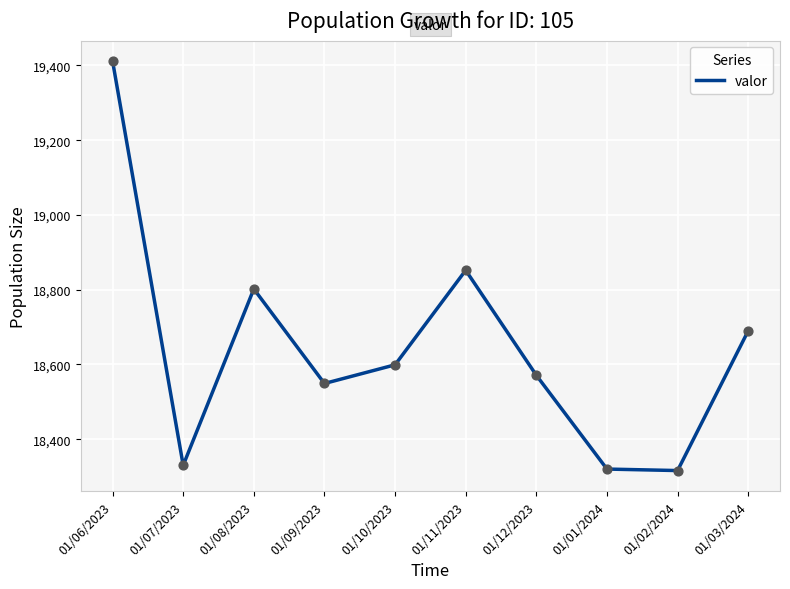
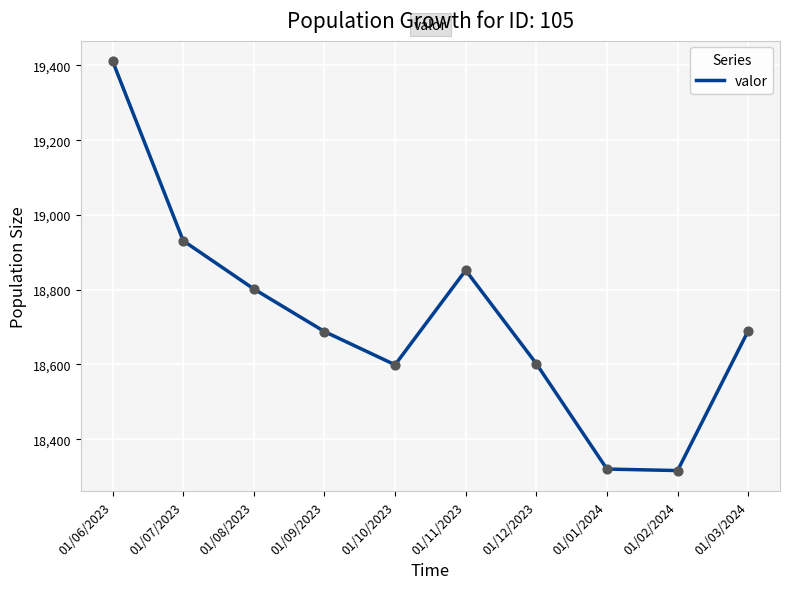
01/07/2023: 18,330 -> 18,930
01/09/2023: 18,550 -> 18,690
01/12/2023: 18,570 -> 18,600
